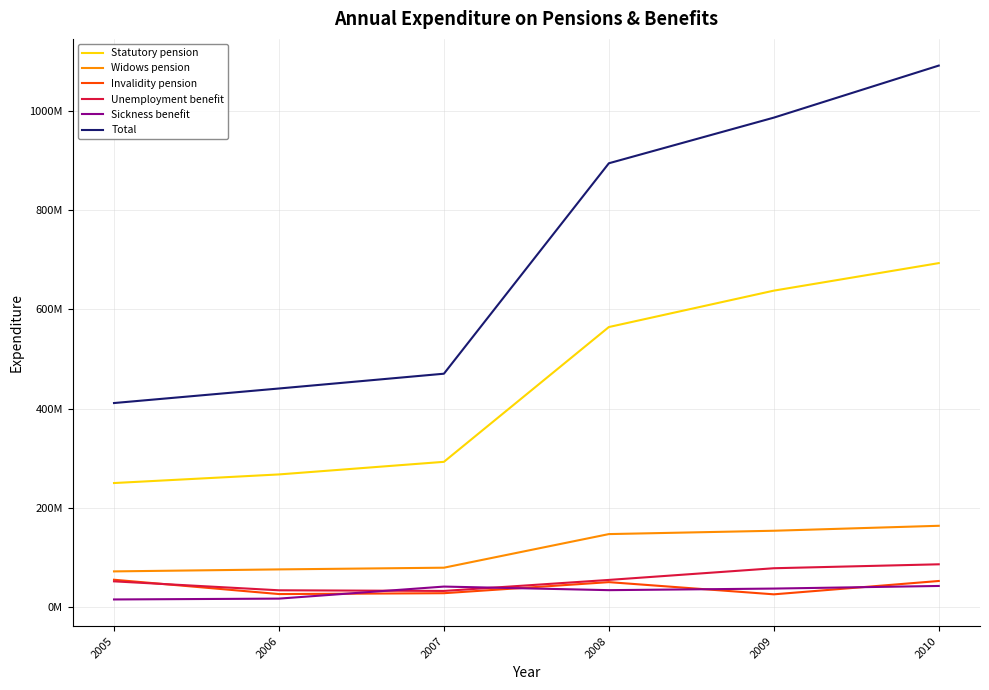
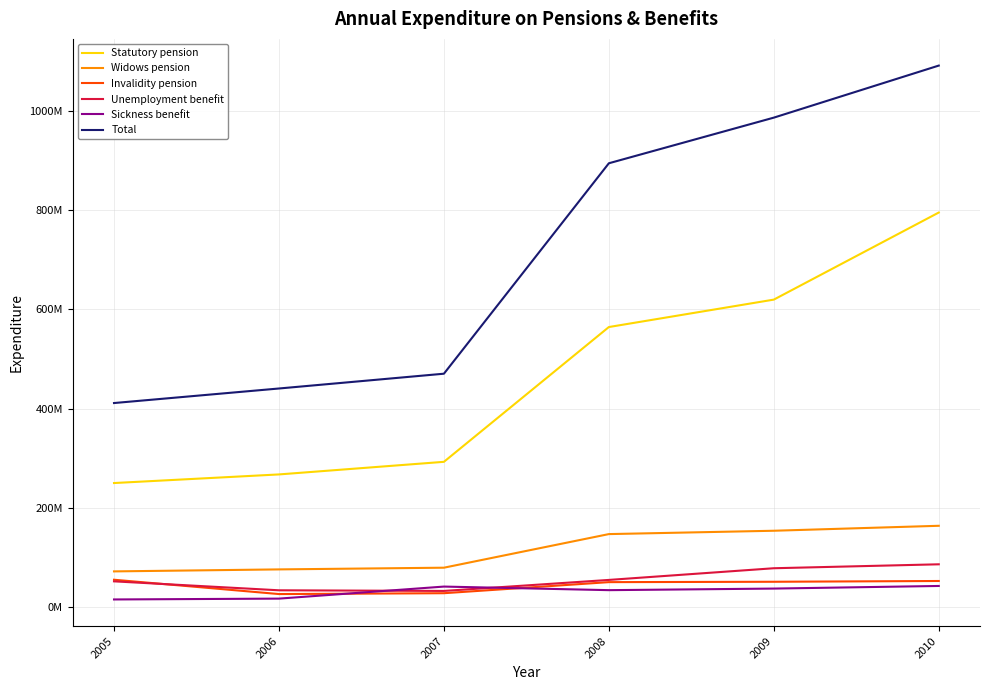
Statutory pension, 2009: 640000000 -> 620000000
Invalidity pension, 2009: 30000000 -> 50000000
Statutory pension, 2010: 690000000 -> 800000000
